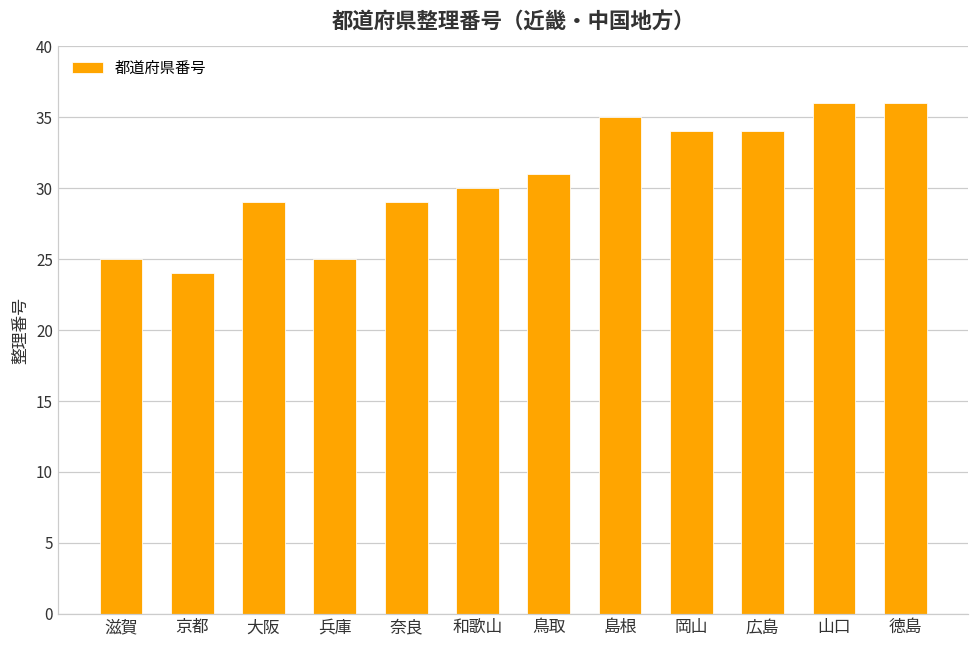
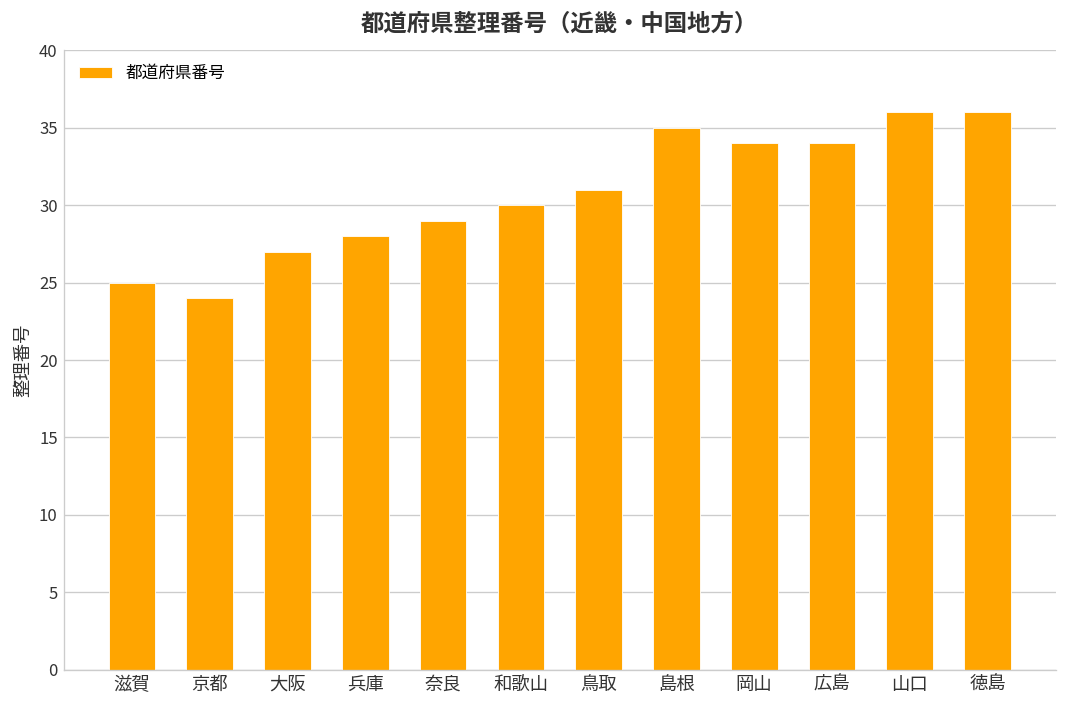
大阪: 29 -> 27
兵庫: 25 -> 28
